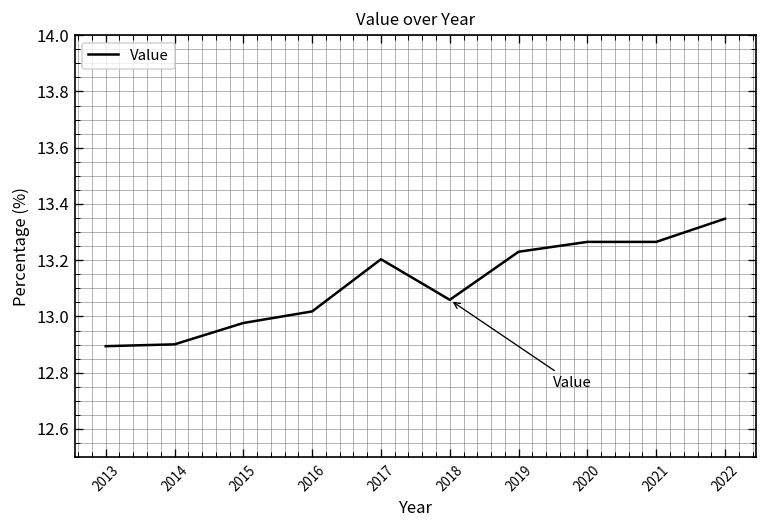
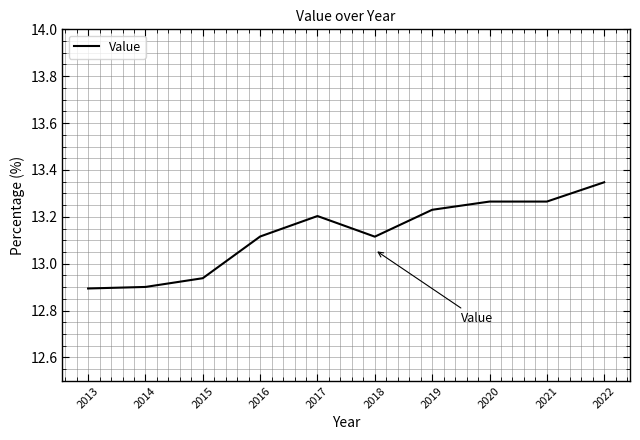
2015: 12.98 -> 12.94
2016: 13.02 -> 13.12
2018: 13.06 -> 13.12
